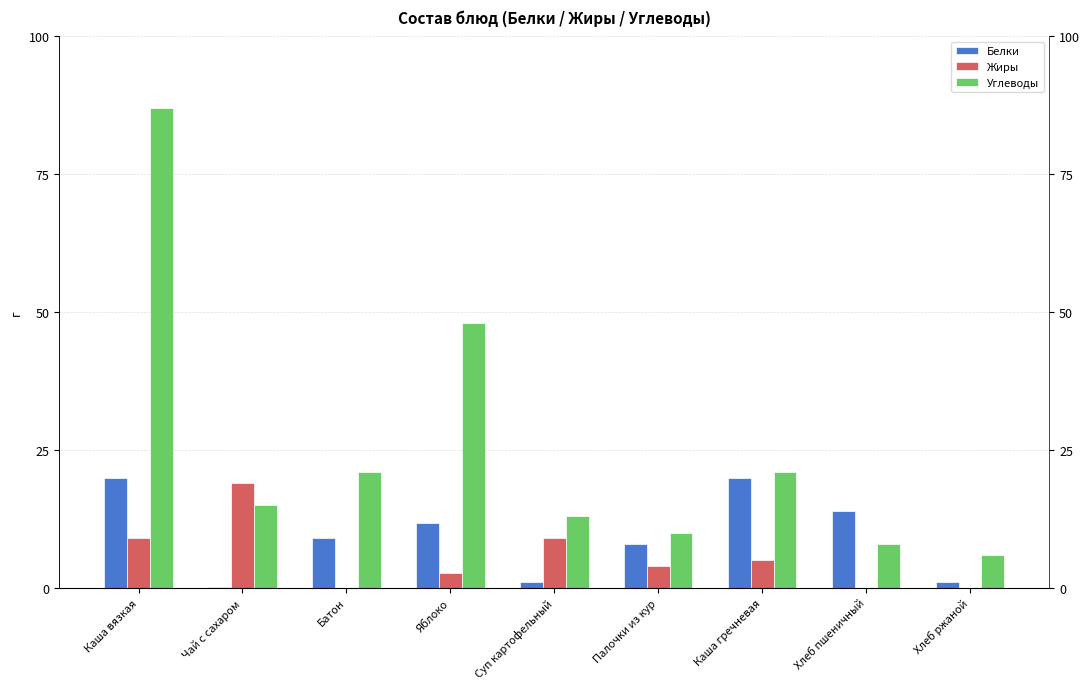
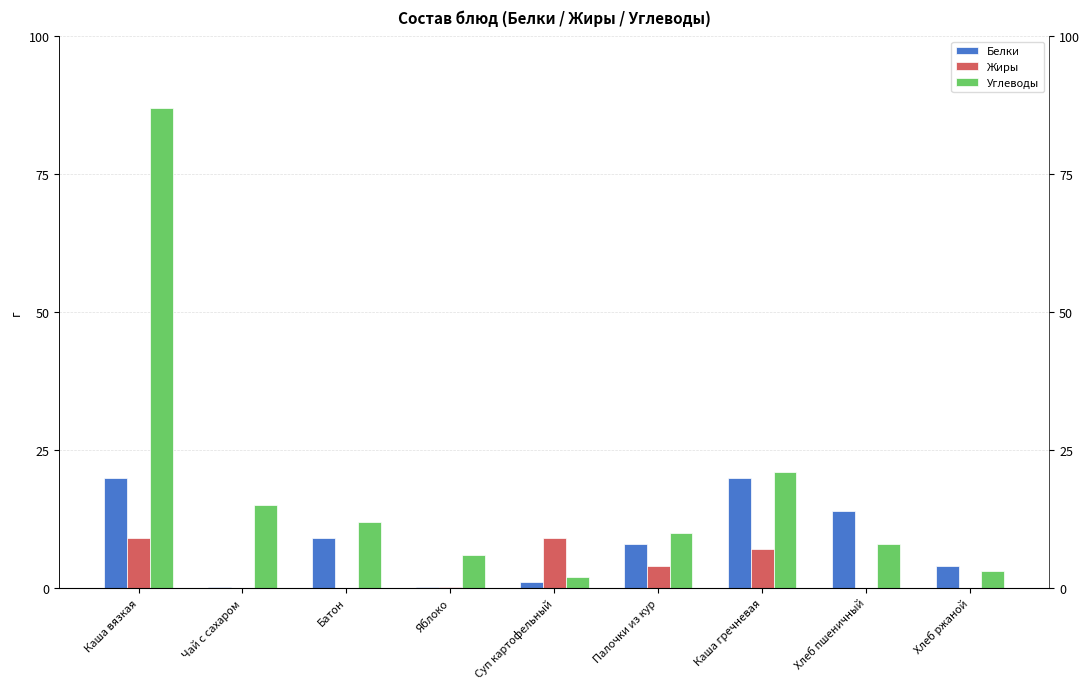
Жиры, Чай с сахаром: 19 -> 0
Углеводы, Батон: 21 -> 12
Белки, Яблоко: 12 -> 0
Жиры, Яблоко: 3 -> 0
Углеводы, Яблоко: 48 -> 6
Углеводы, Суп картофельный: 13 -> 2
Жиры, Каша гречневая: 5 -> 7
Белки, Хлеб ржаной: 1 -> 4
Углеводы, Хлеб ржаной: 6 -> 3
